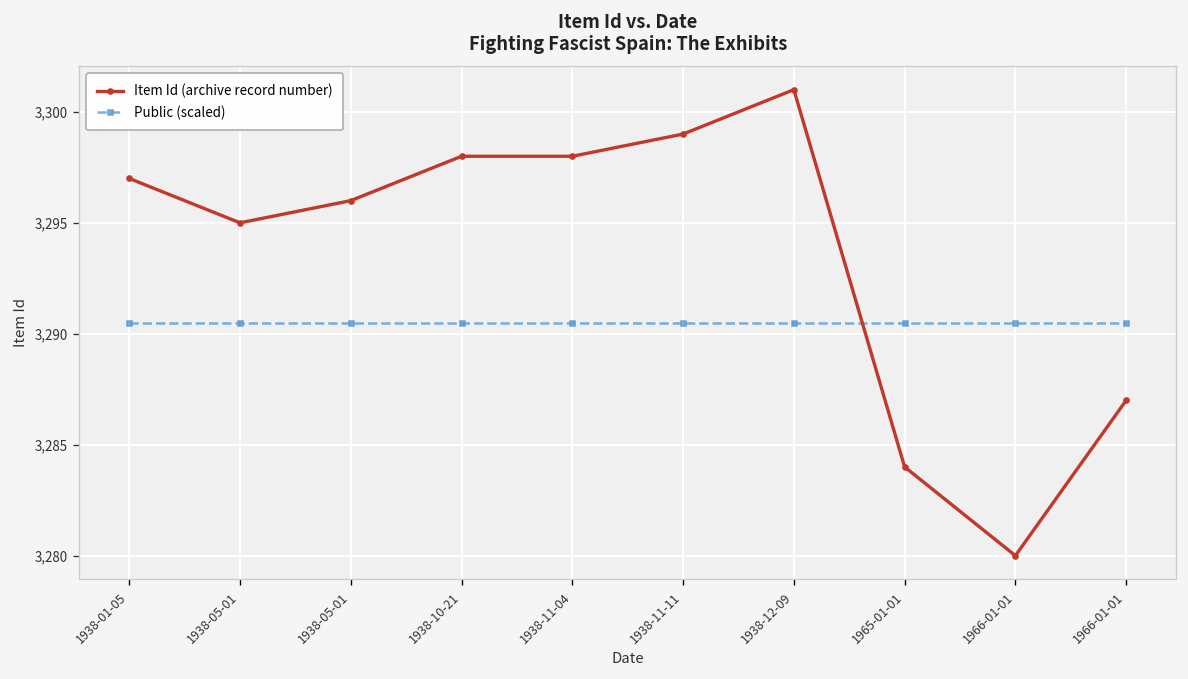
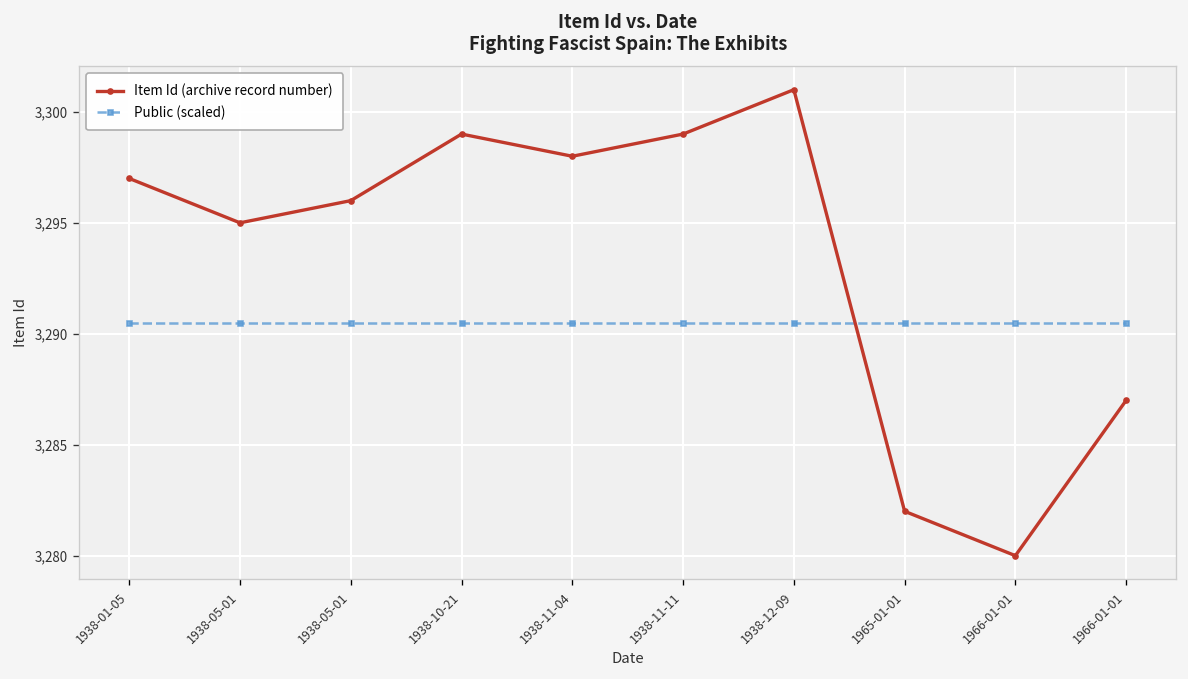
Item Id (archive record number), 1938-10-21: 3,298 -> 3,299
Item Id (archive record number), 1965-01-01: 3,284 -> 3,282
